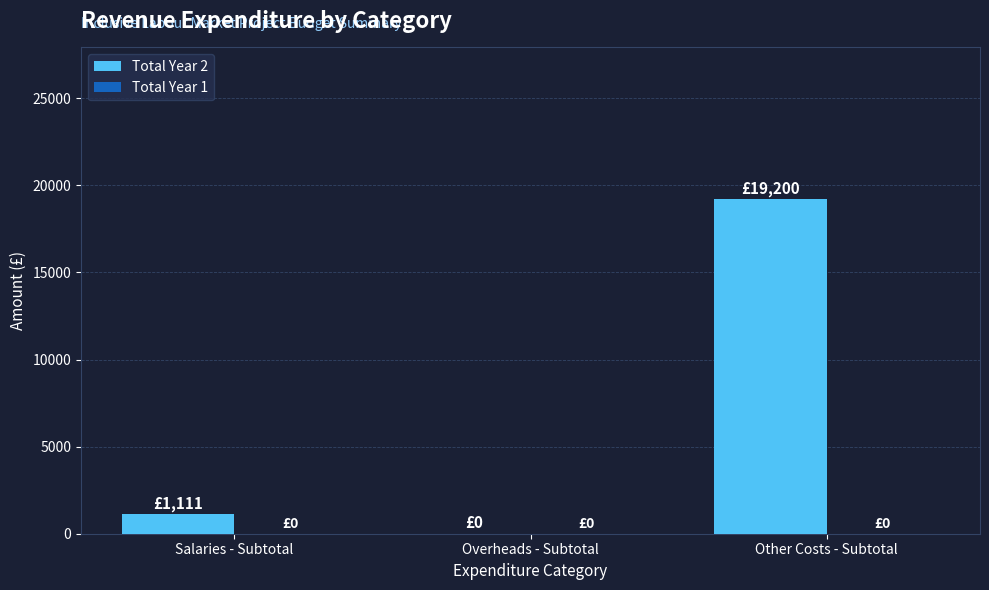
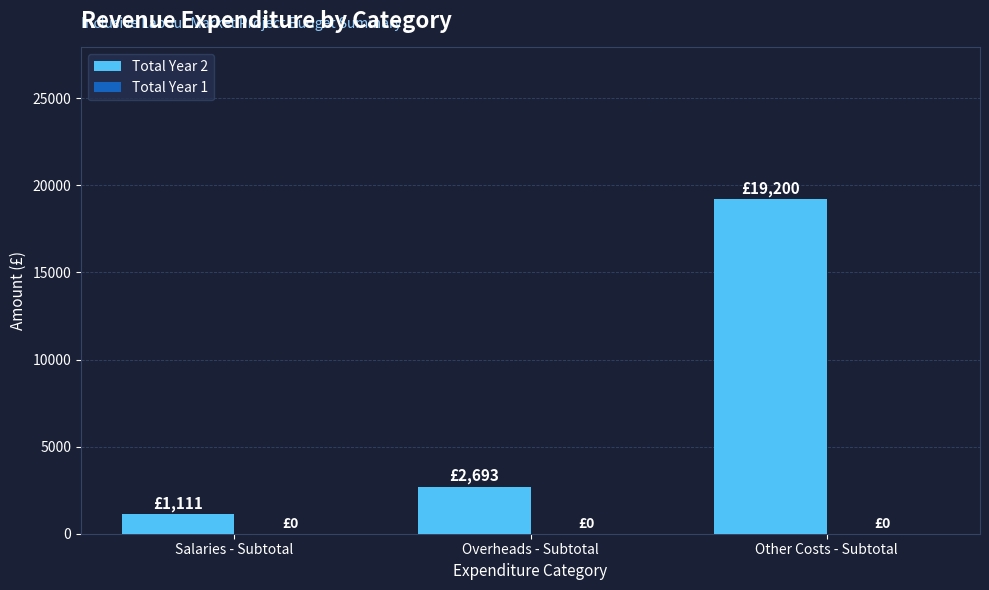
Total Year 2, Overheads - Subtotal: £0 -> £2,693
